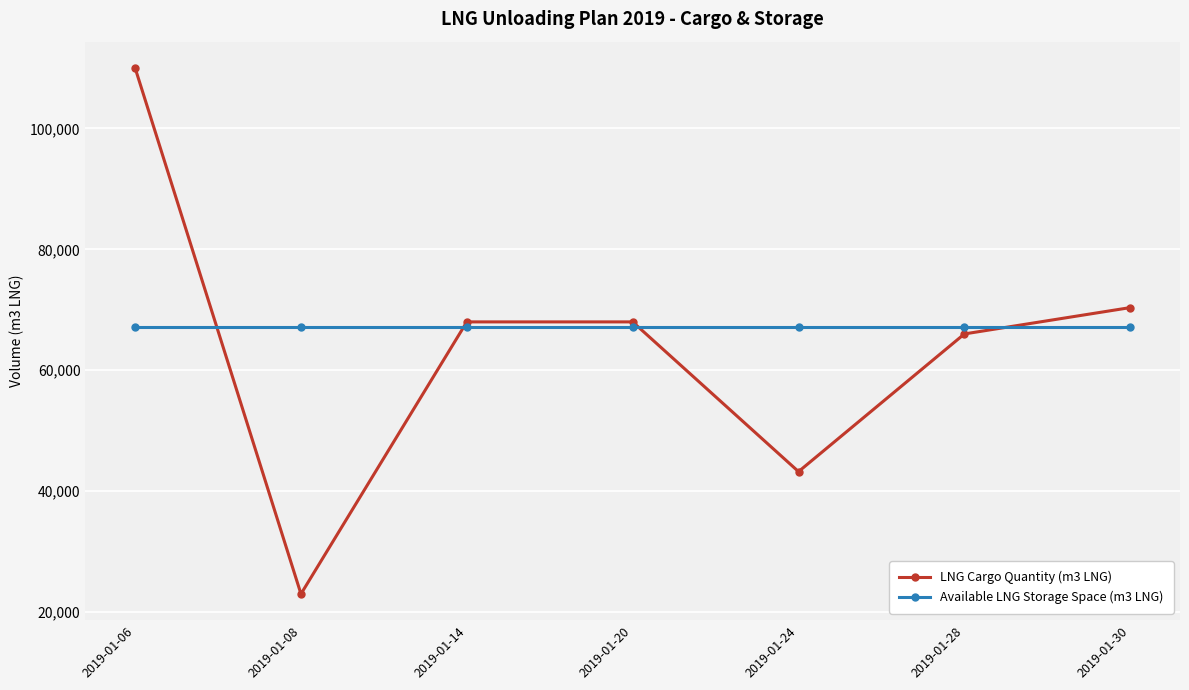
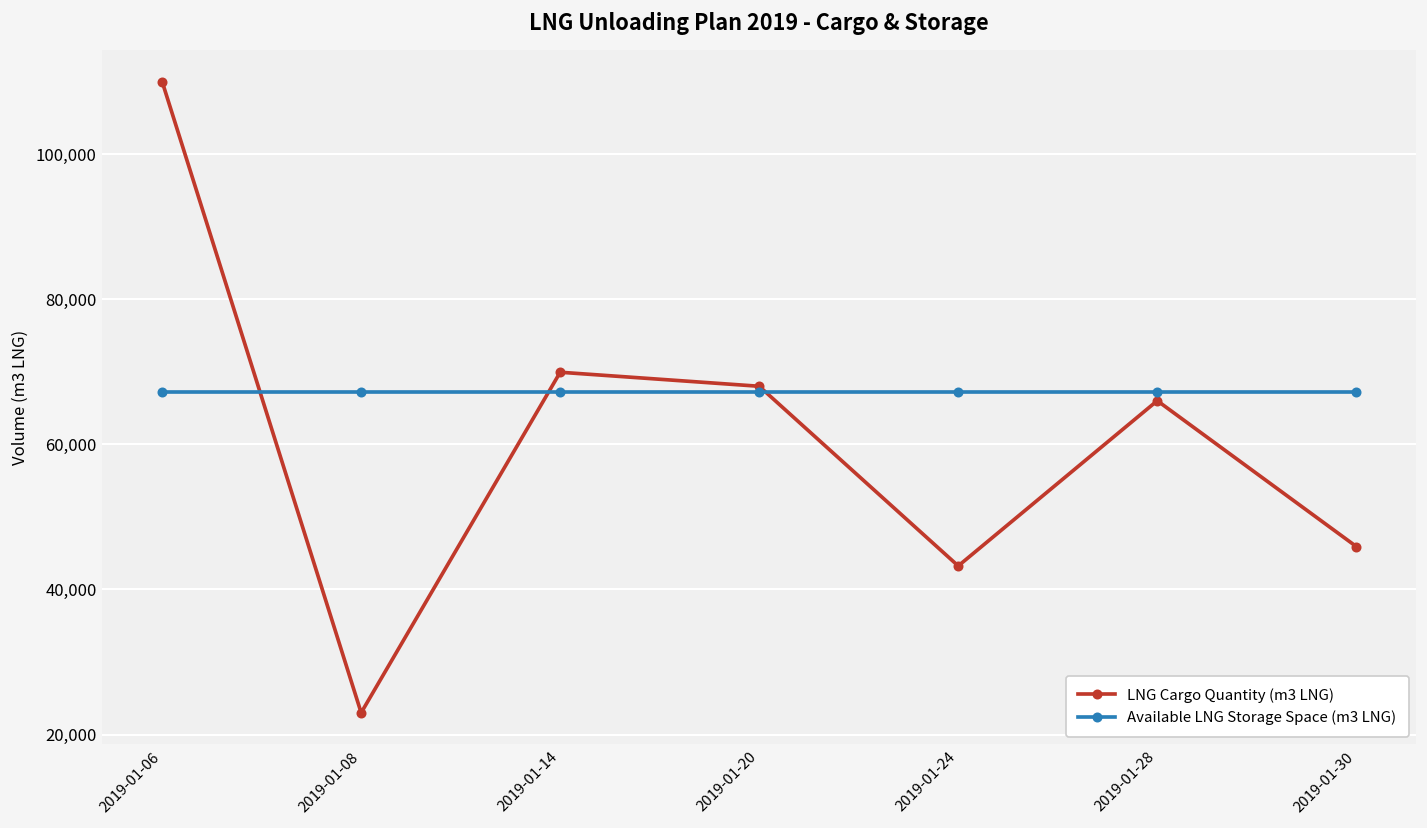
LNG Cargo Quantity (m3 LNG), 2019-01-14: 68,000 -> 70,000
LNG Cargo Quantity (m3 LNG), 2019-01-30: 70,000 -> 46,000
